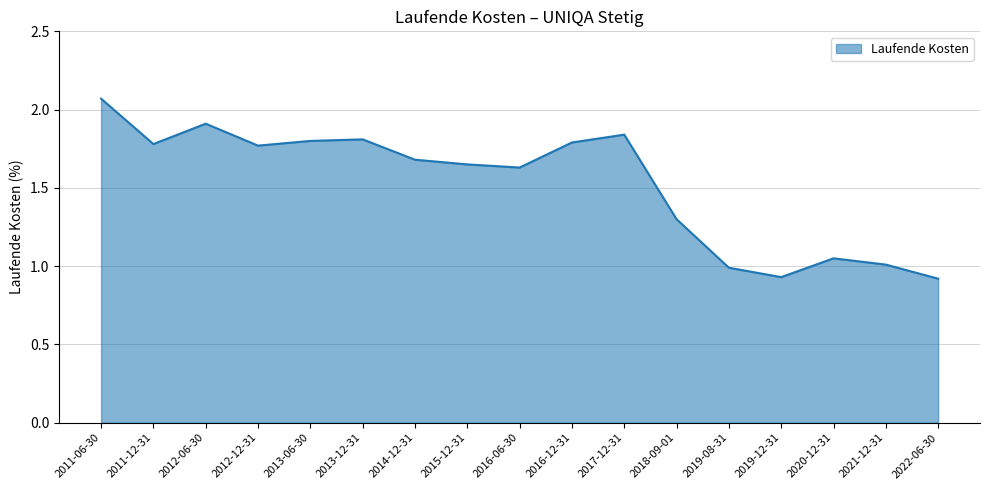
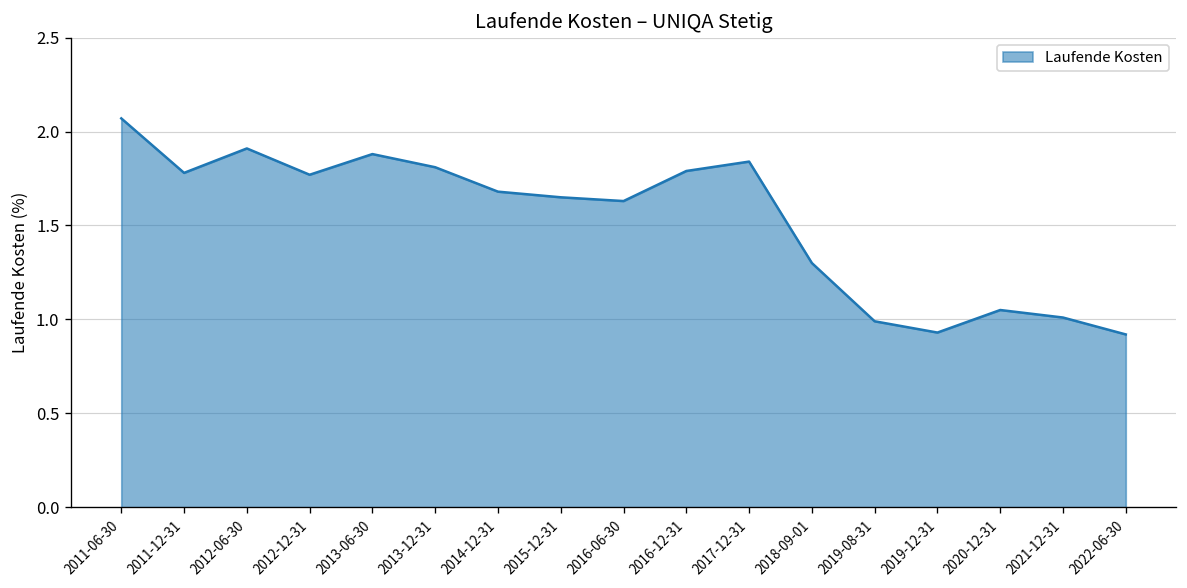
2013-06-30: 1.80 -> 1.88
